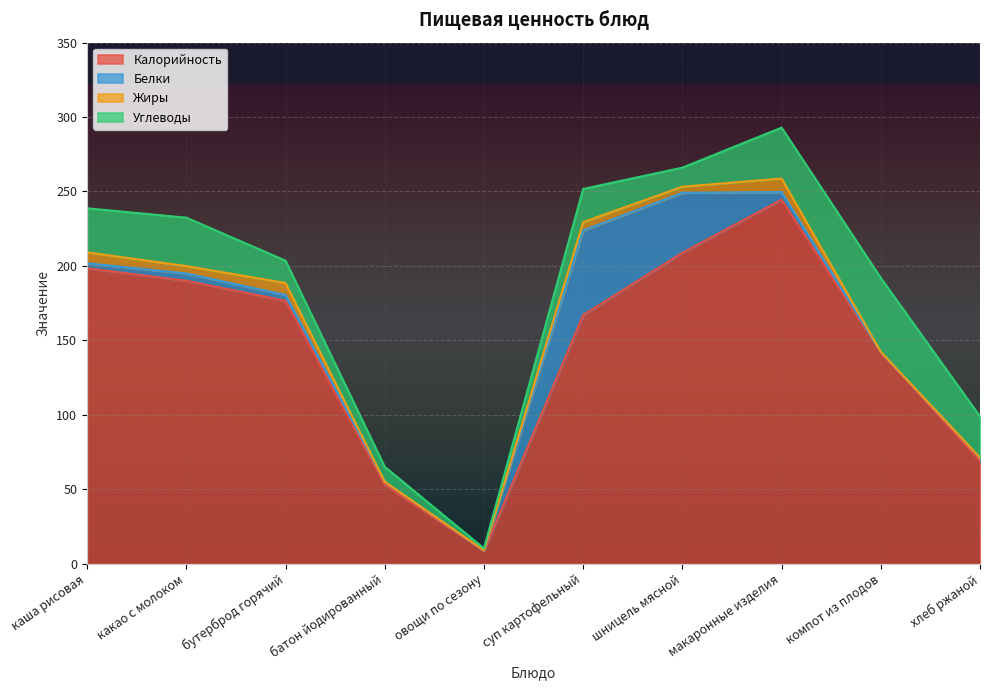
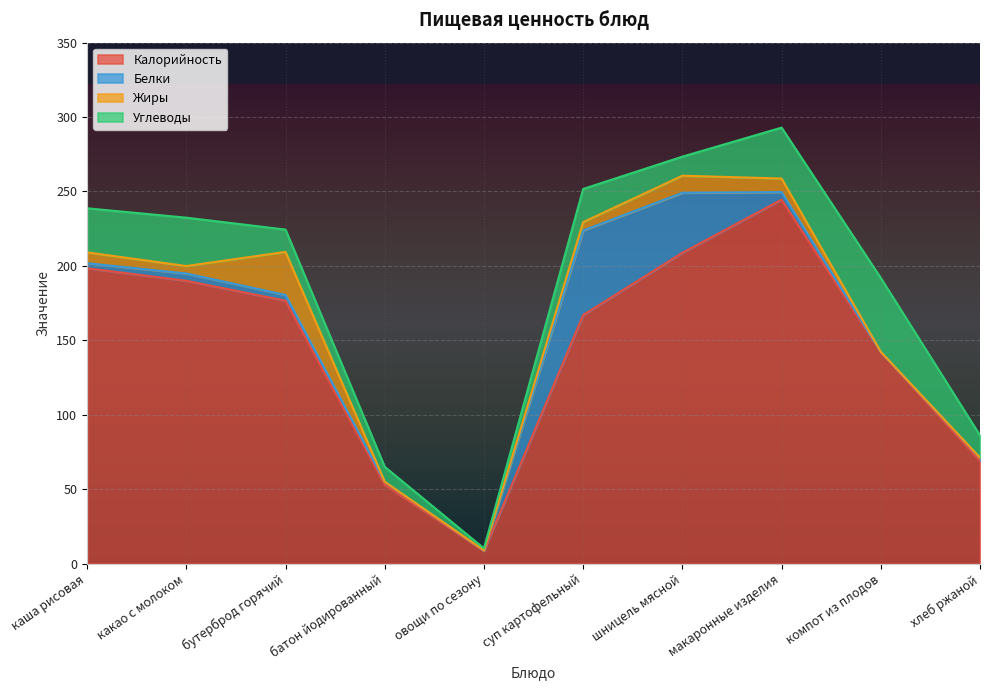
Жиры, бутерброд горячий: 8 -> 29
Жиры, шницель мясной: 4 -> 12
Углеводы, хлеб ржаной: 28 -> 15
